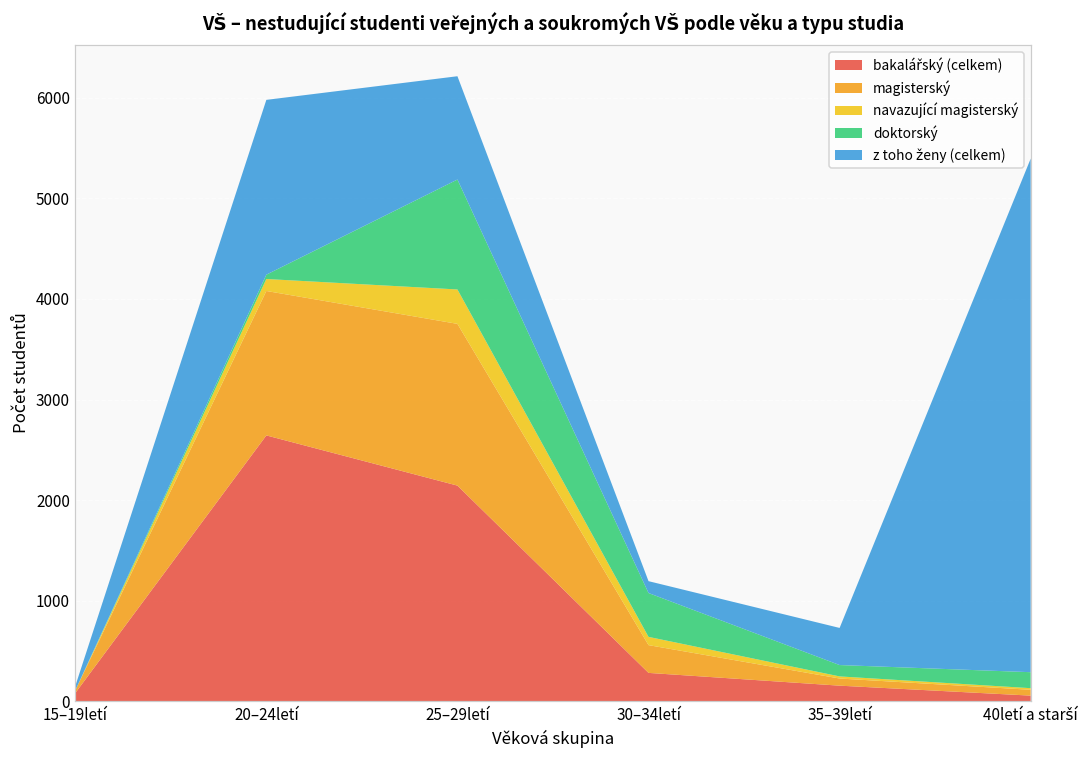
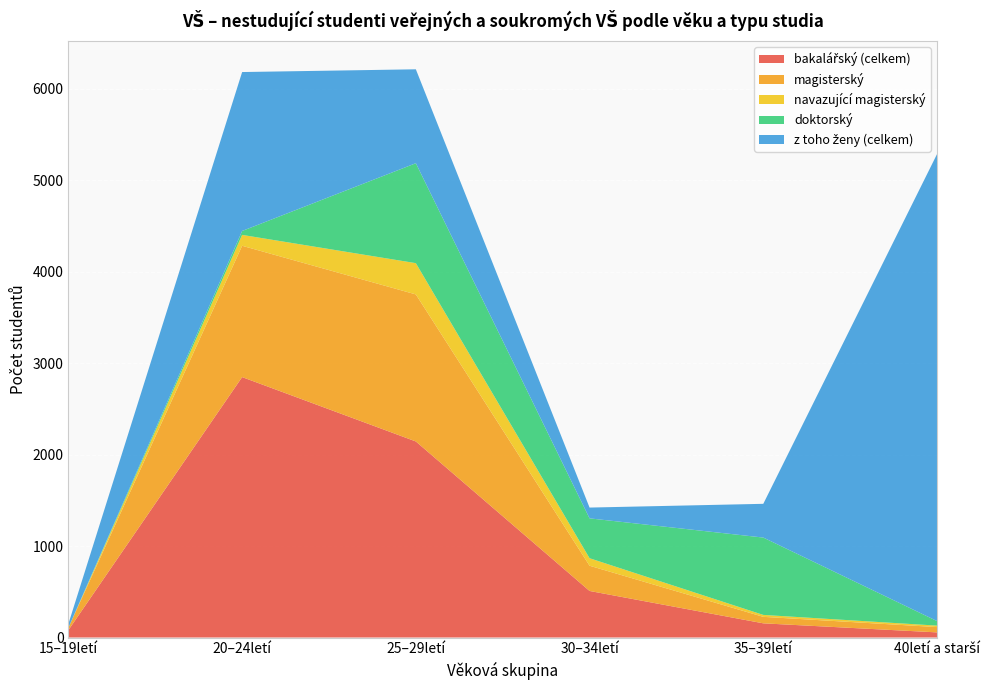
bakalářský (celkem), 20–24letí: 2600 -> 2800
bakalářský (celkem), 30–34letí: 300 -> 500
doktorský, 35–39letí: 100 -> 800
doktorský, 40letí a starší: 200 -> 100
